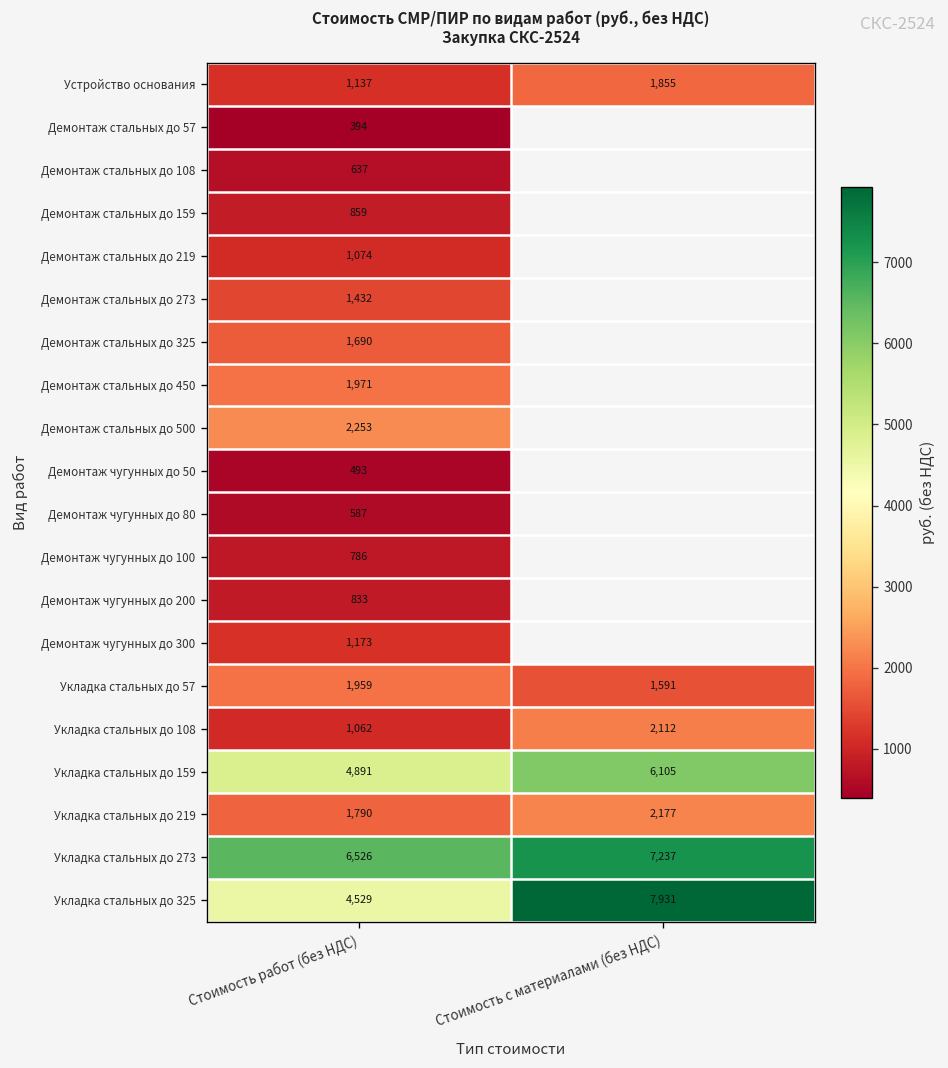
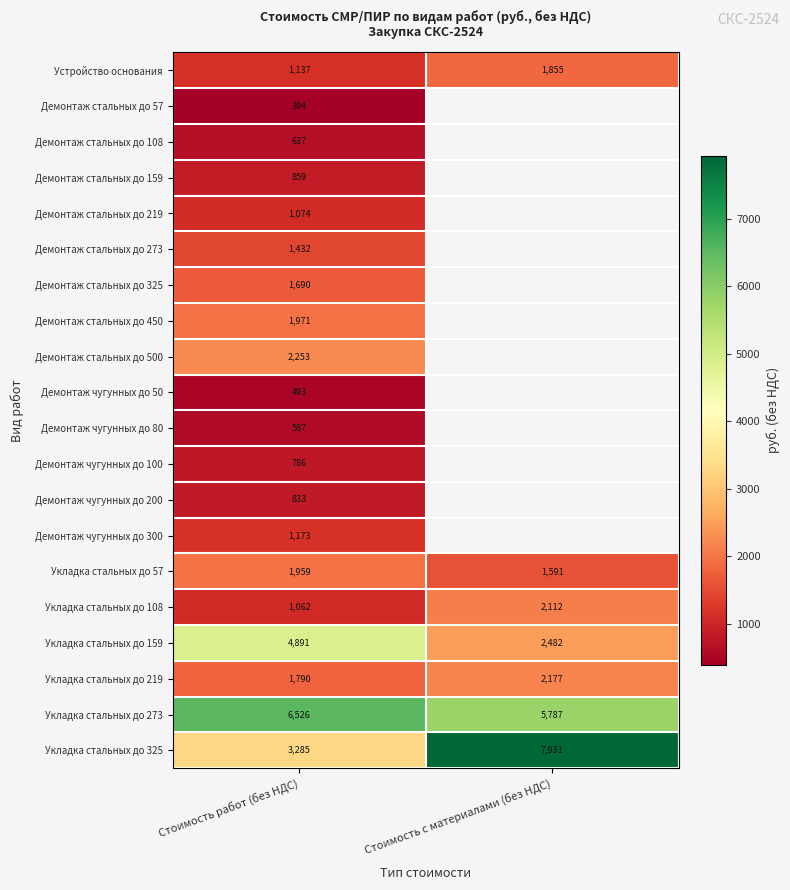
Укладка стальных до 159, Стоимость с материалами (без НДС): 6,105 -> 2,482
Укладка стальных до 273, Стоимость с материалами (без НДС): 7,237 -> 5,787
Укладка стальных до 325, Стоимость работ (без НДС): 4,529 -> 3,285
